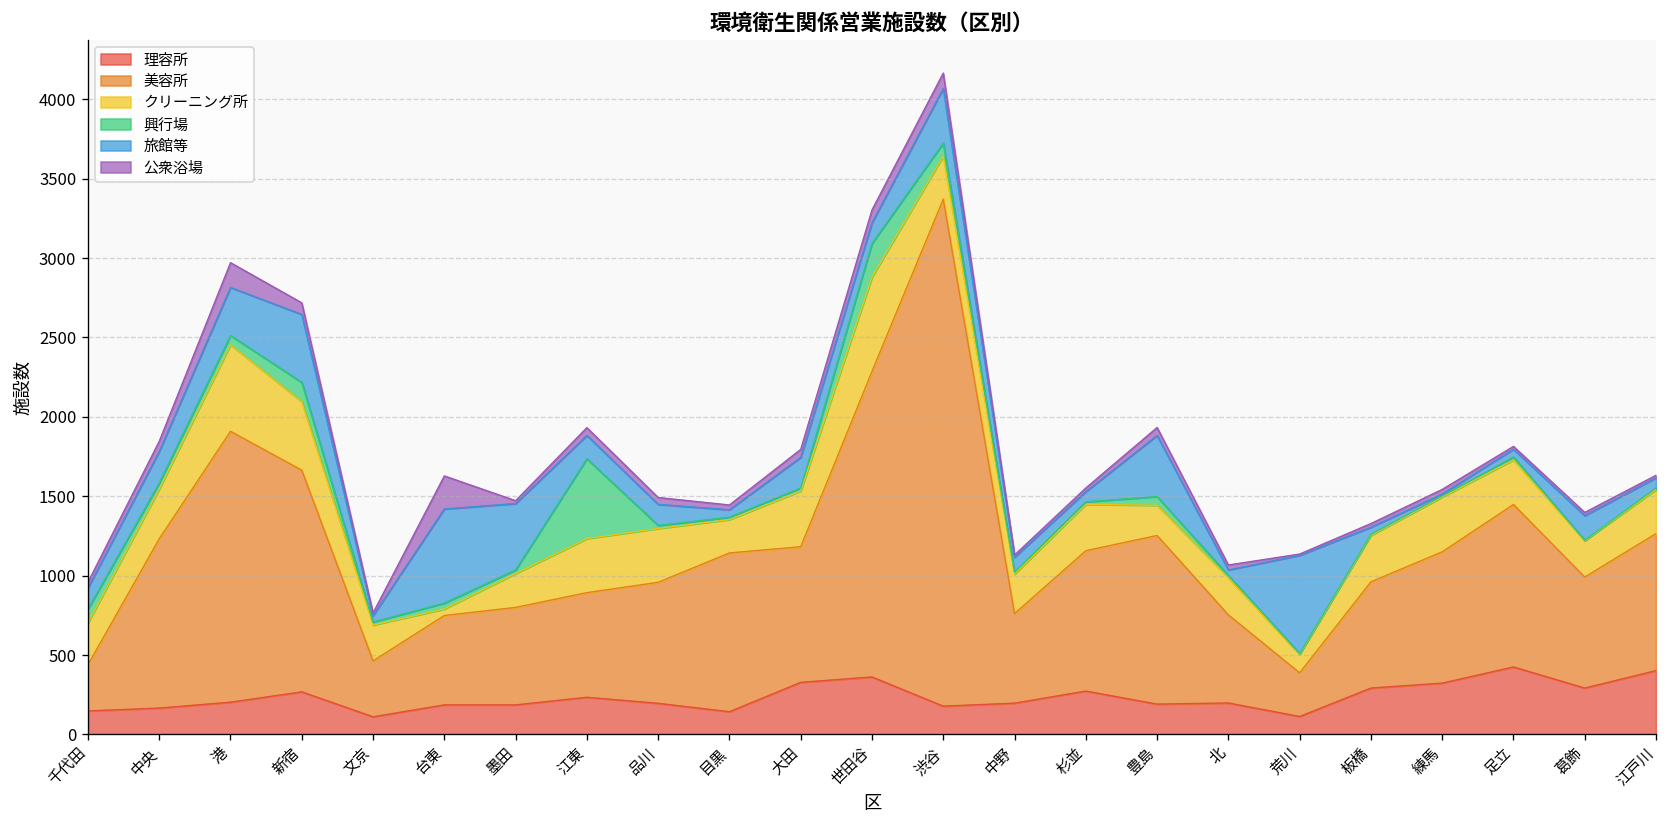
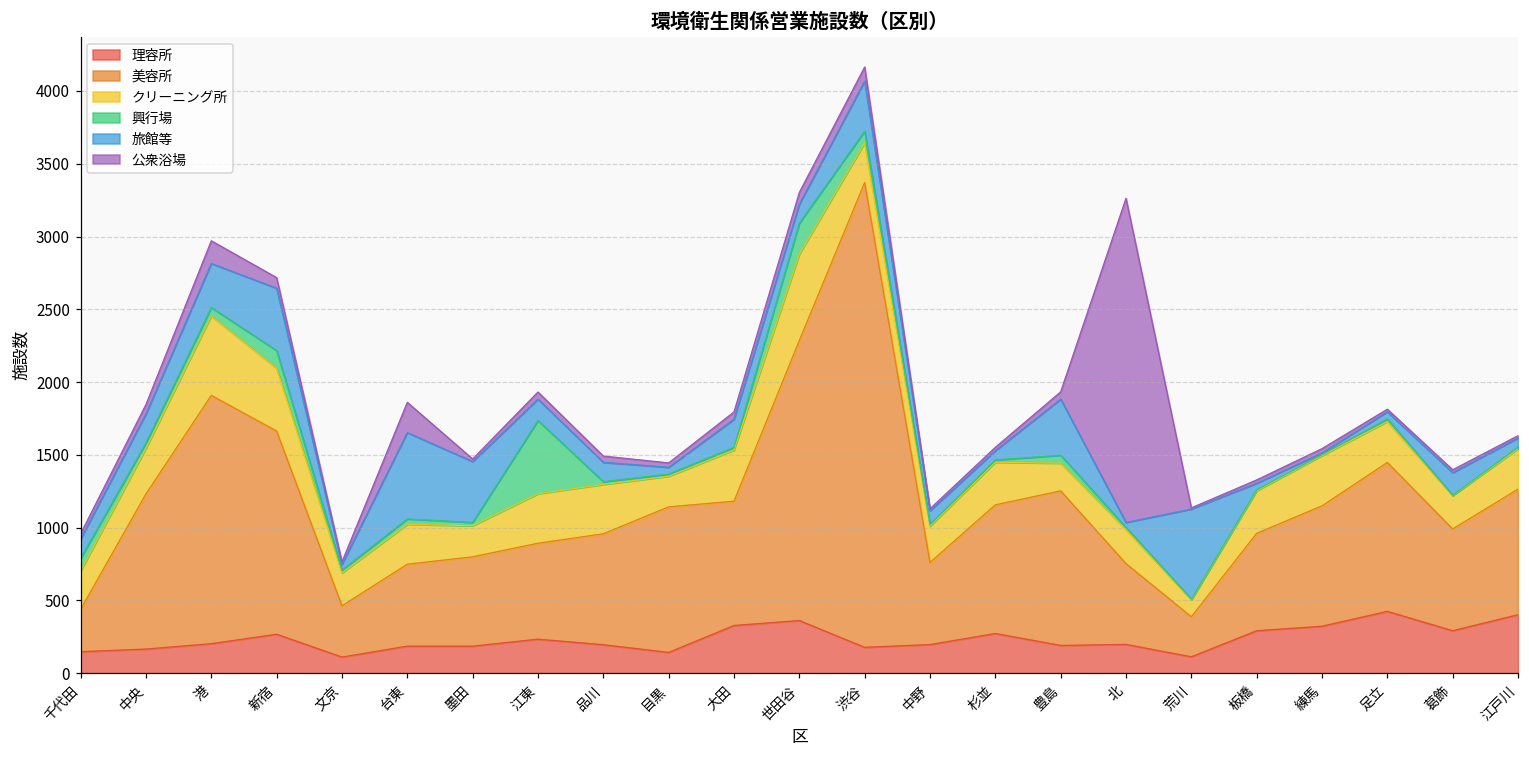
クリーニング所, 台東: 40 -> 270
公衆浴場, 北: 30 -> 2230
